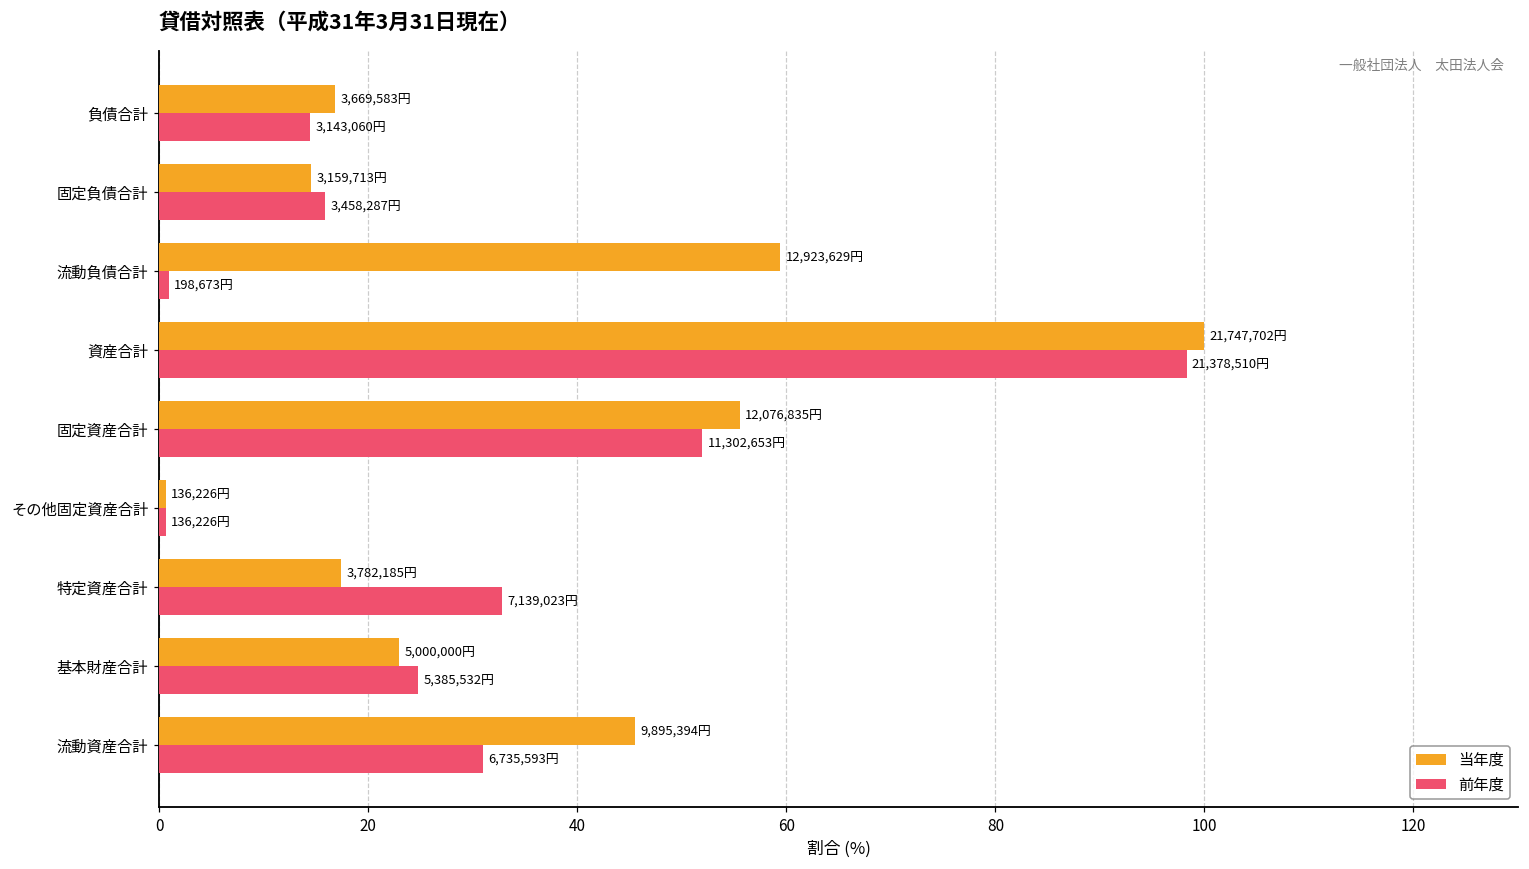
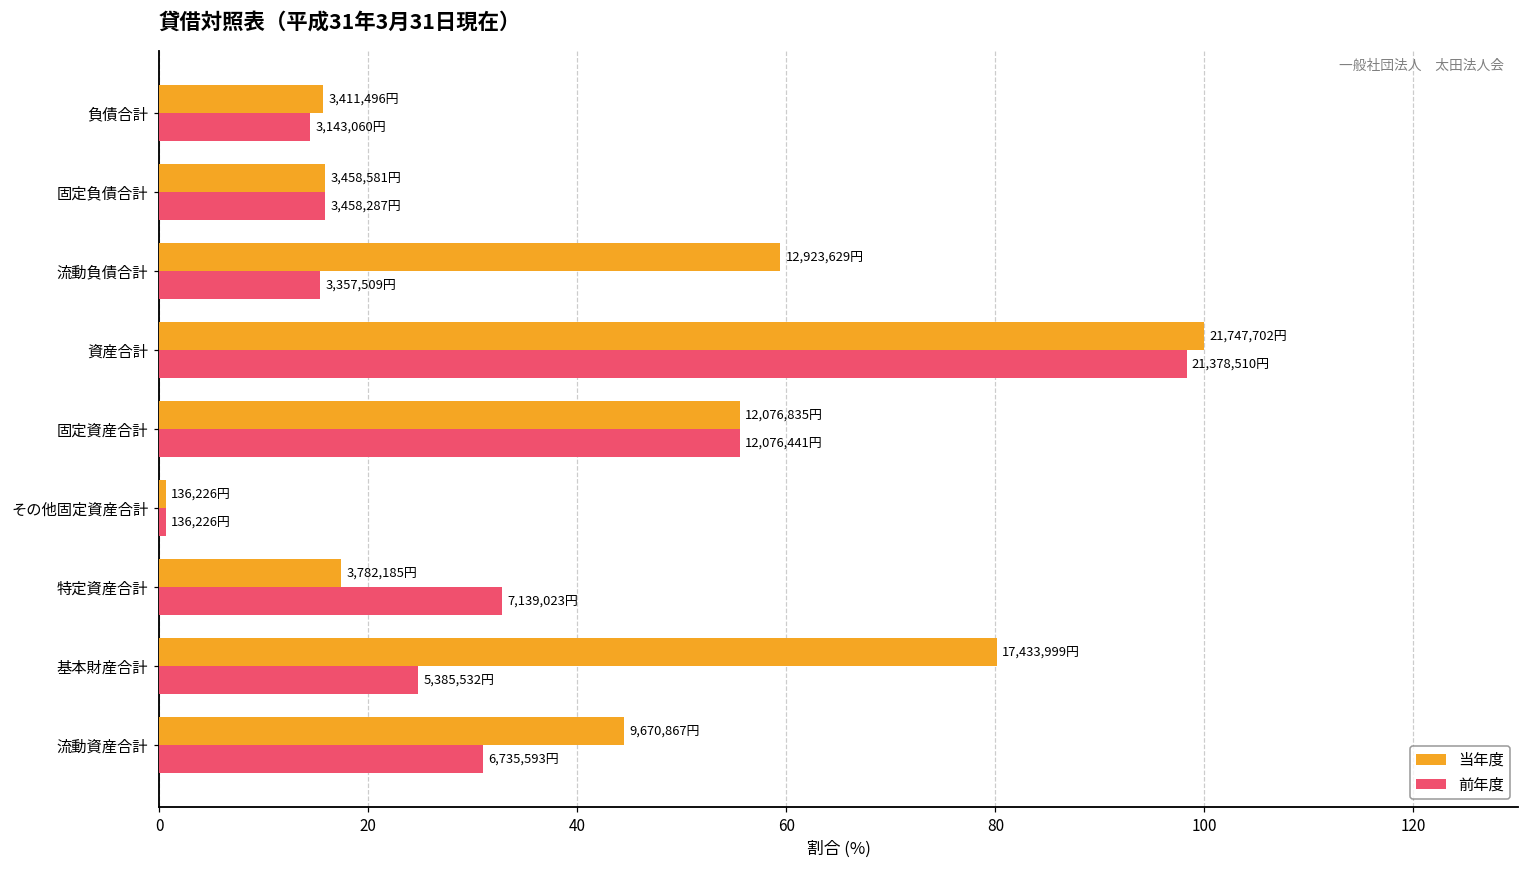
当年度, 負債合計: 3,669,583円 -> 3,411,496円
当年度, 固定負債合計: 3,159,713円 -> 3,458,581円
前年度, 流動負債合計: 198,673円 -> 3,357,509円
前年度, 固定資産合計: 11,302,653円 -> 12,076,441円
当年度, 基本財産合計: 5,000,000円 -> 17,433,999円
当年度, 流動資産合計: 9,895,394円 -> 9,670,867円
